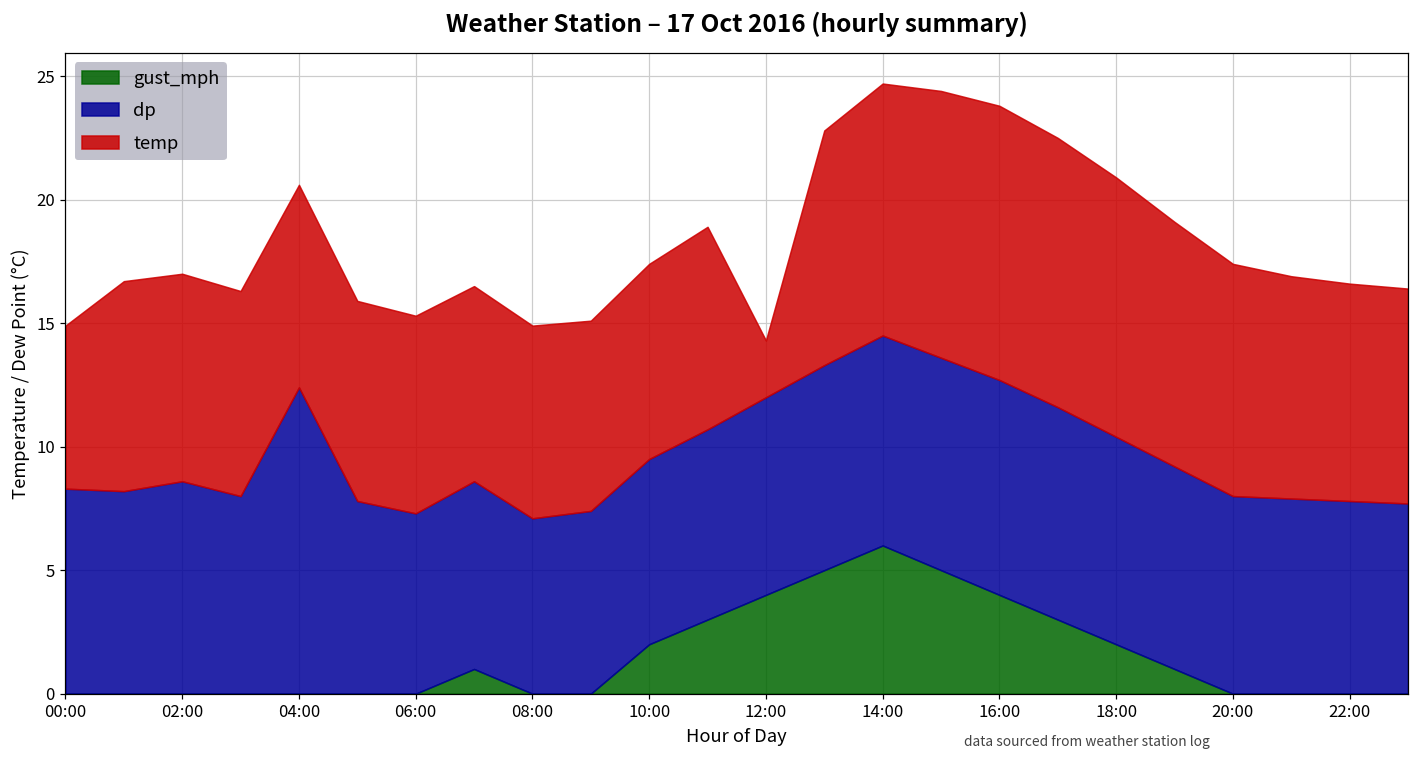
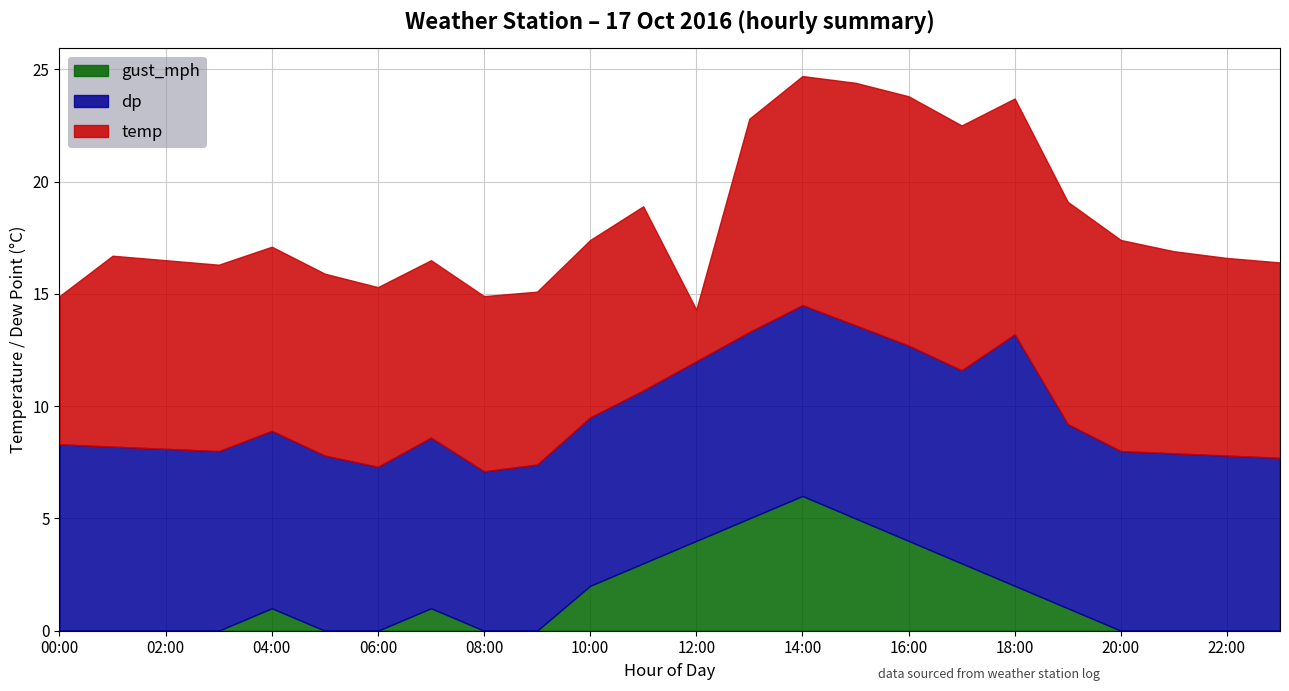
dp, 02:00: 8.6 -> 8.1
gust_mph, 04:00: 0 -> 1
dp, 04:00: 12.4 -> 7.9
dp, 18:00: 8.4 -> 11.2
